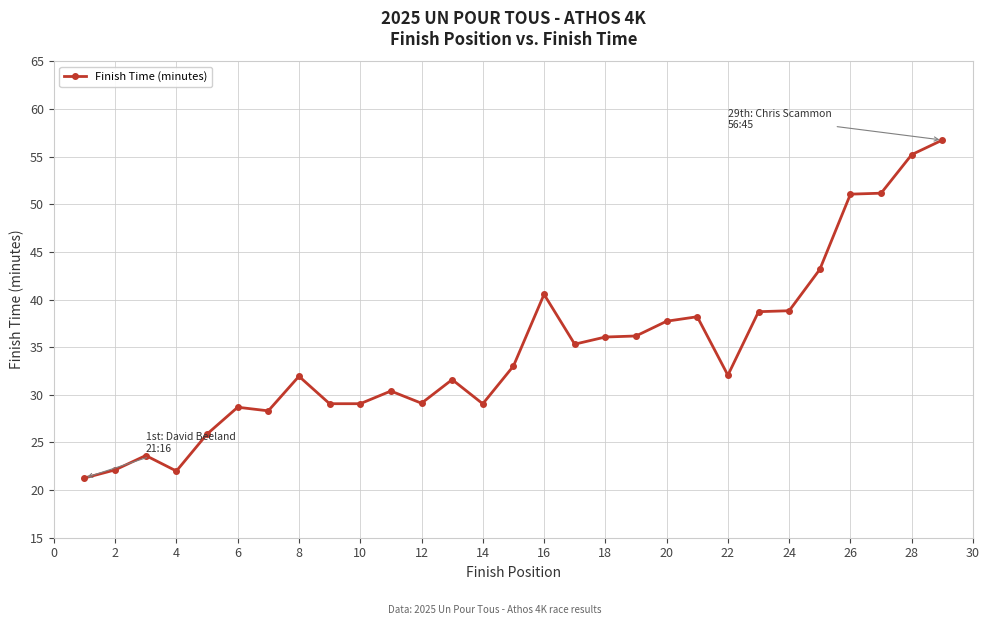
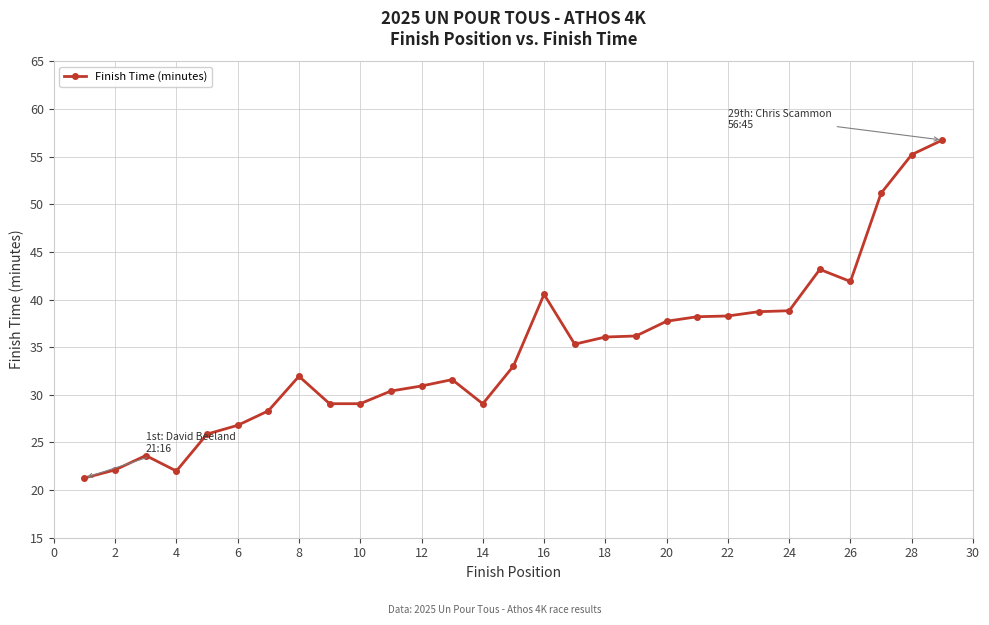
6: 29 -> 27
12: 29 -> 31
22: 32 -> 38
26: 51 -> 42
